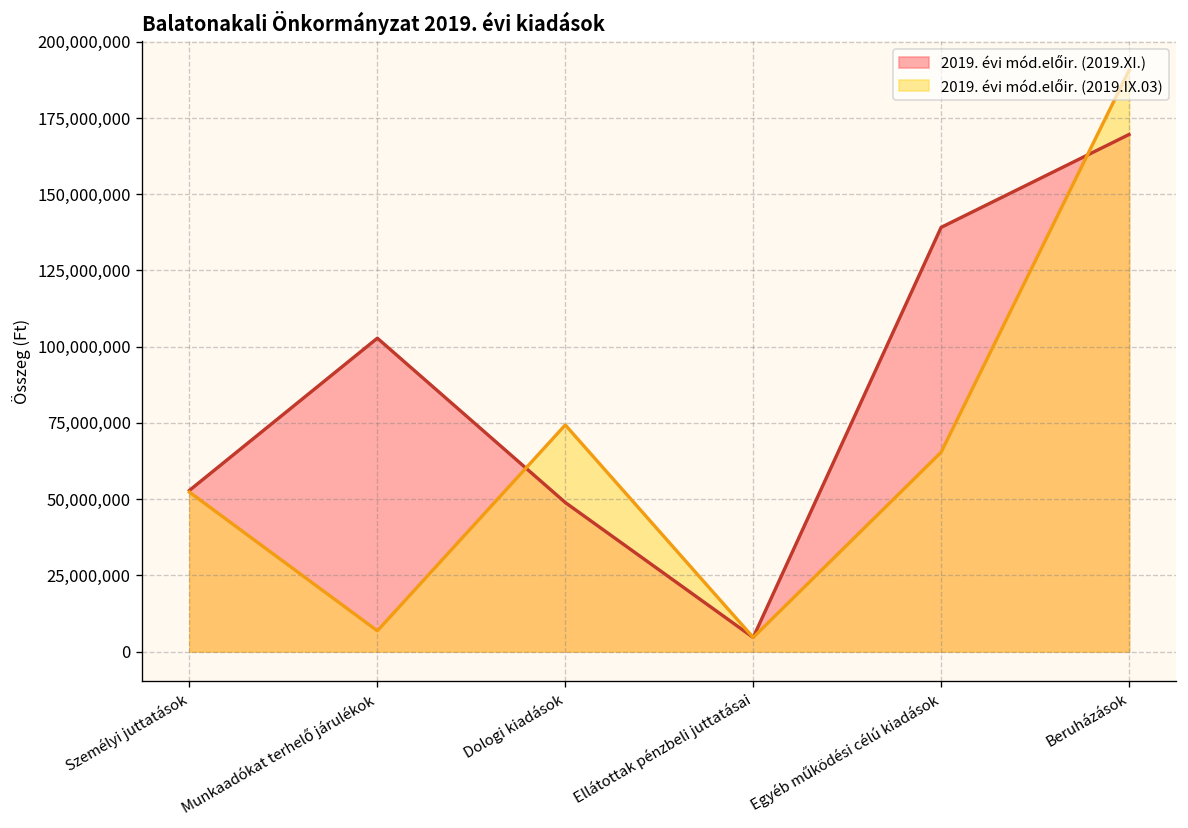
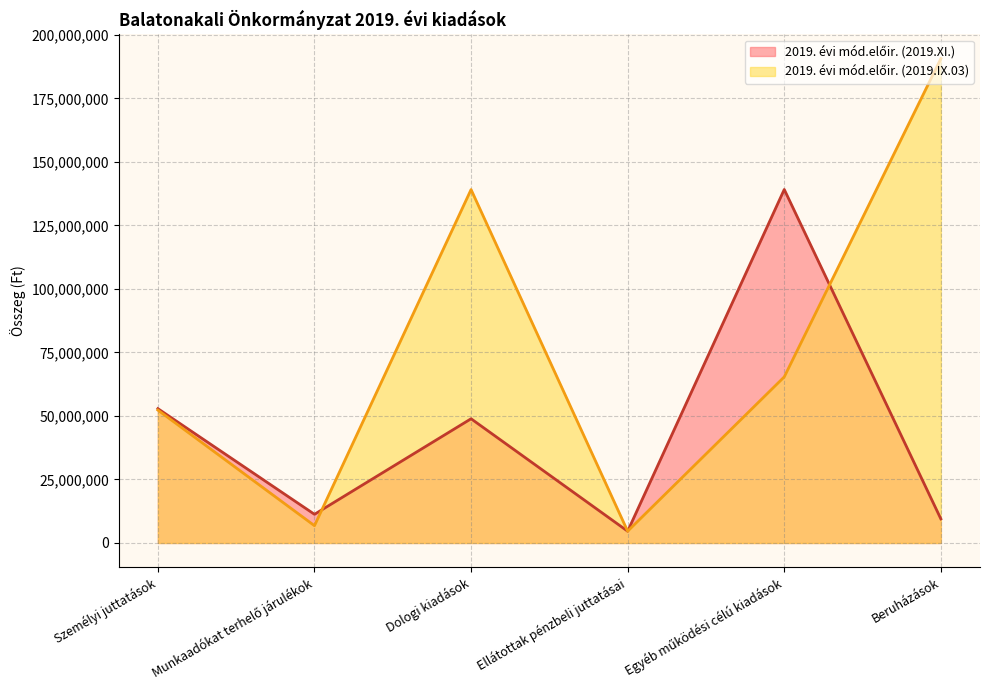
2019. évi mód.előir. (2019.XI.), Munkaadókat terhelő járulékok: 103,000,000 -> 11,000,000
2019. évi mód.előir. (2019.IX.03), Dologi kiadások: 74,000,000 -> 139,000,000
2019. évi mód.előir. (2019.XI.), Beruházások: 170,000,000 -> 9,000,000
